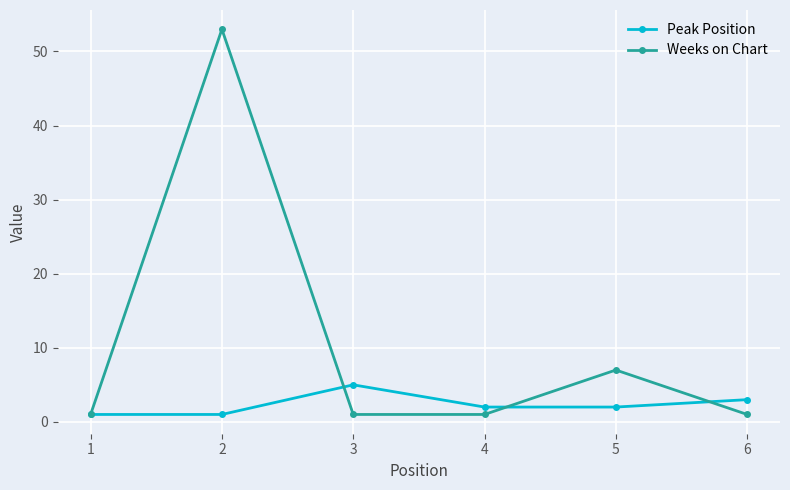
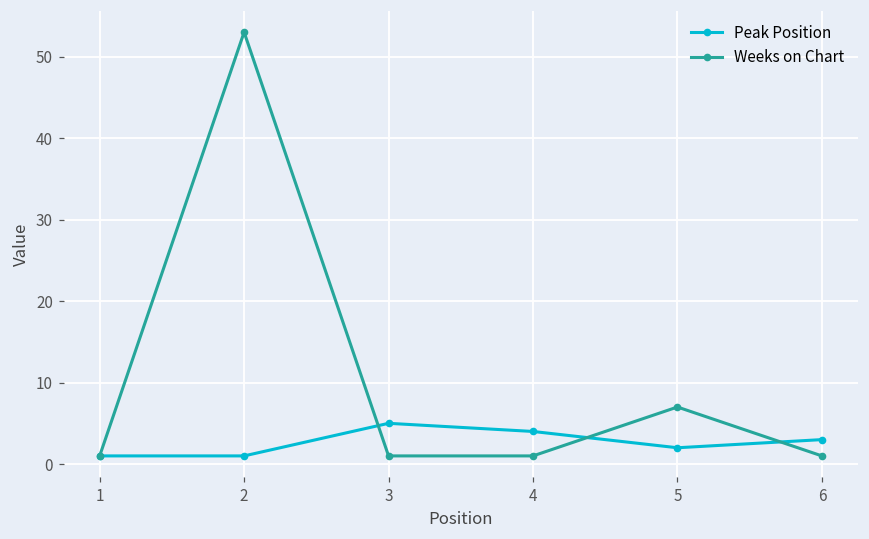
Peak Position, 4: 2 -> 4
